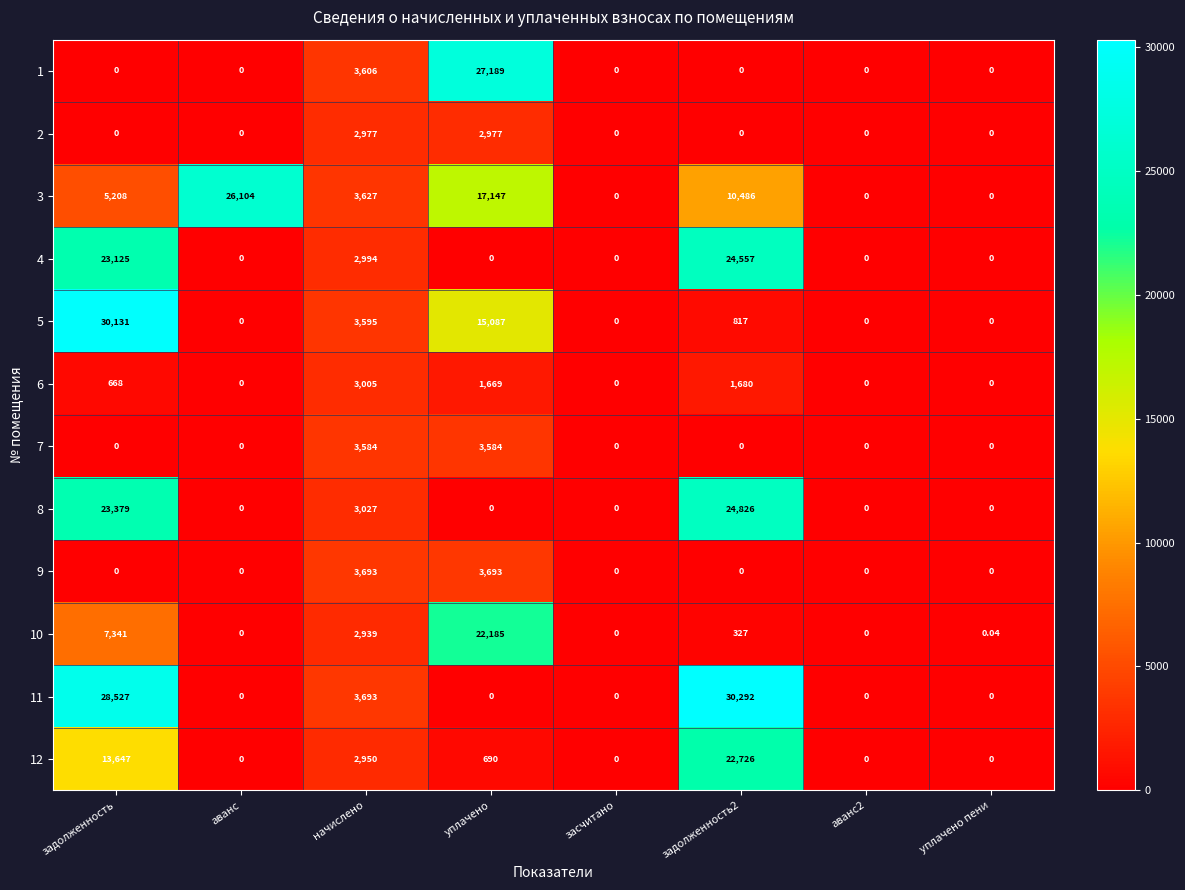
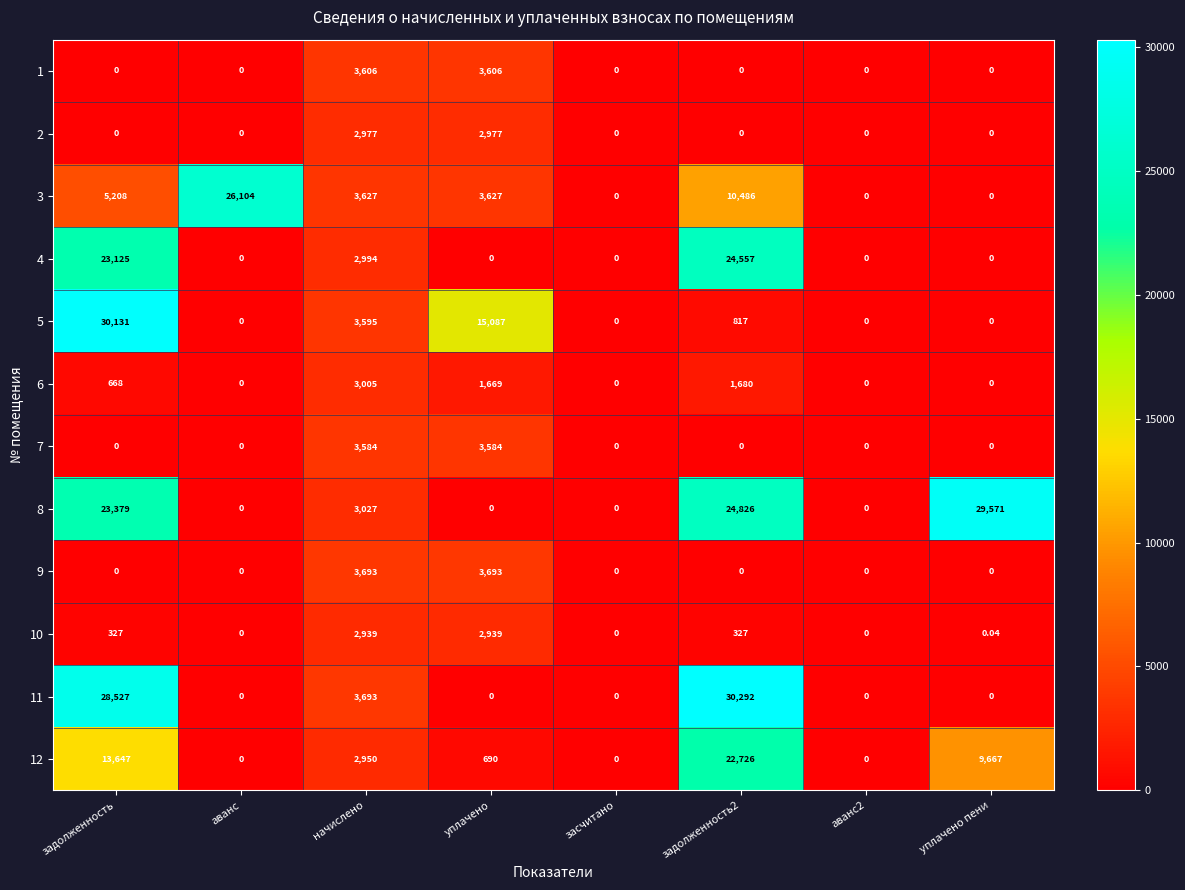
1, уплачено: 27,189 -> 3,606
3, уплачено: 17,147 -> 3,627
8, уплачено пени: 0 -> 29,571
10, задолженность: 7,341 -> 327
10, уплачено: 22,185 -> 2,939
12, уплачено пени: 0 -> 9,667
